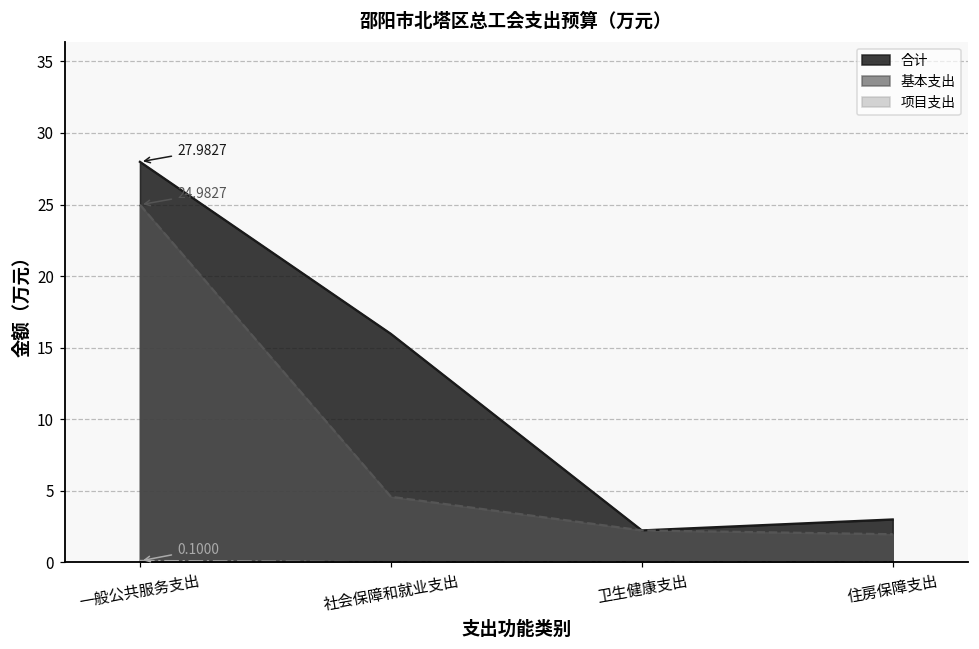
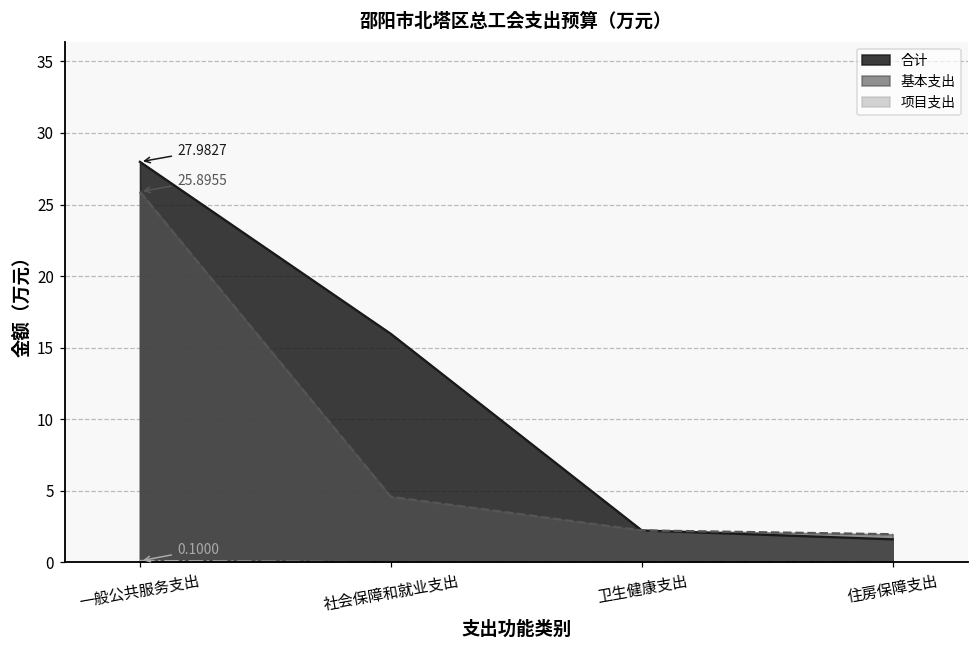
基本支出, 一般公共服务支出: 25.0 -> 25.9
合计, 住房保障支出: 3.0 -> 1.6
